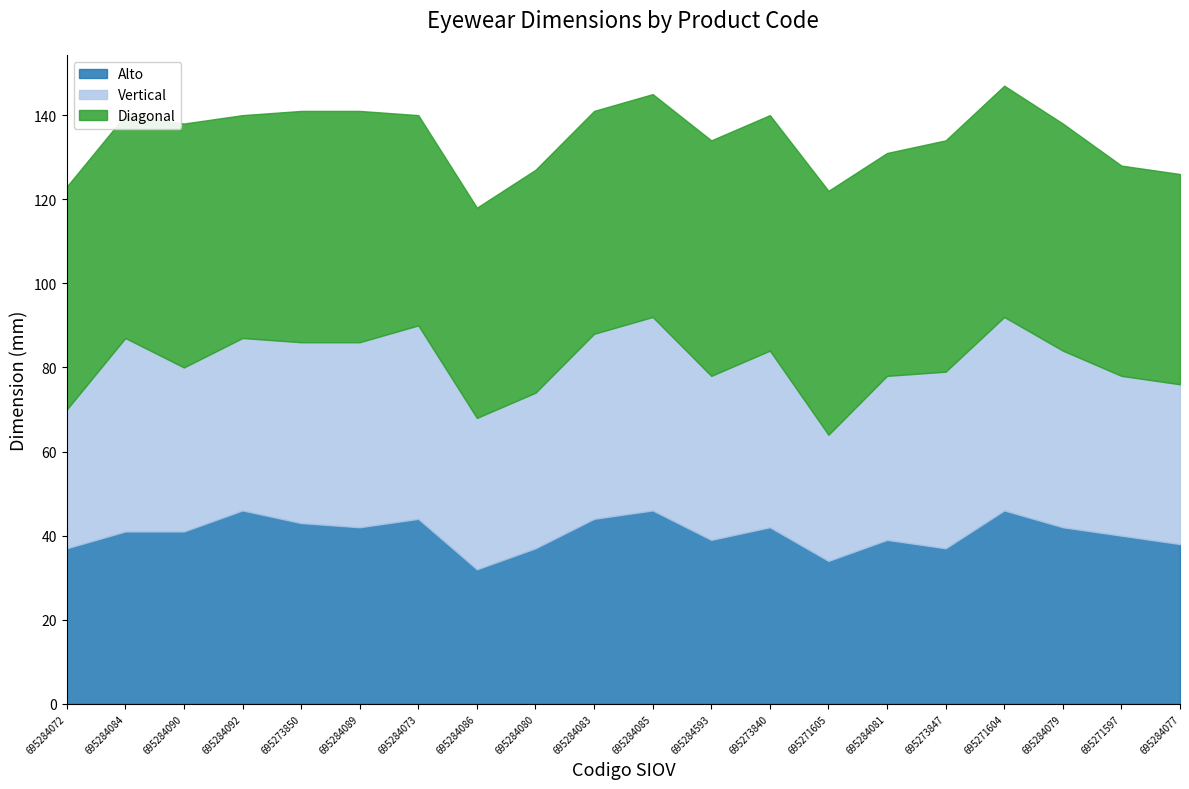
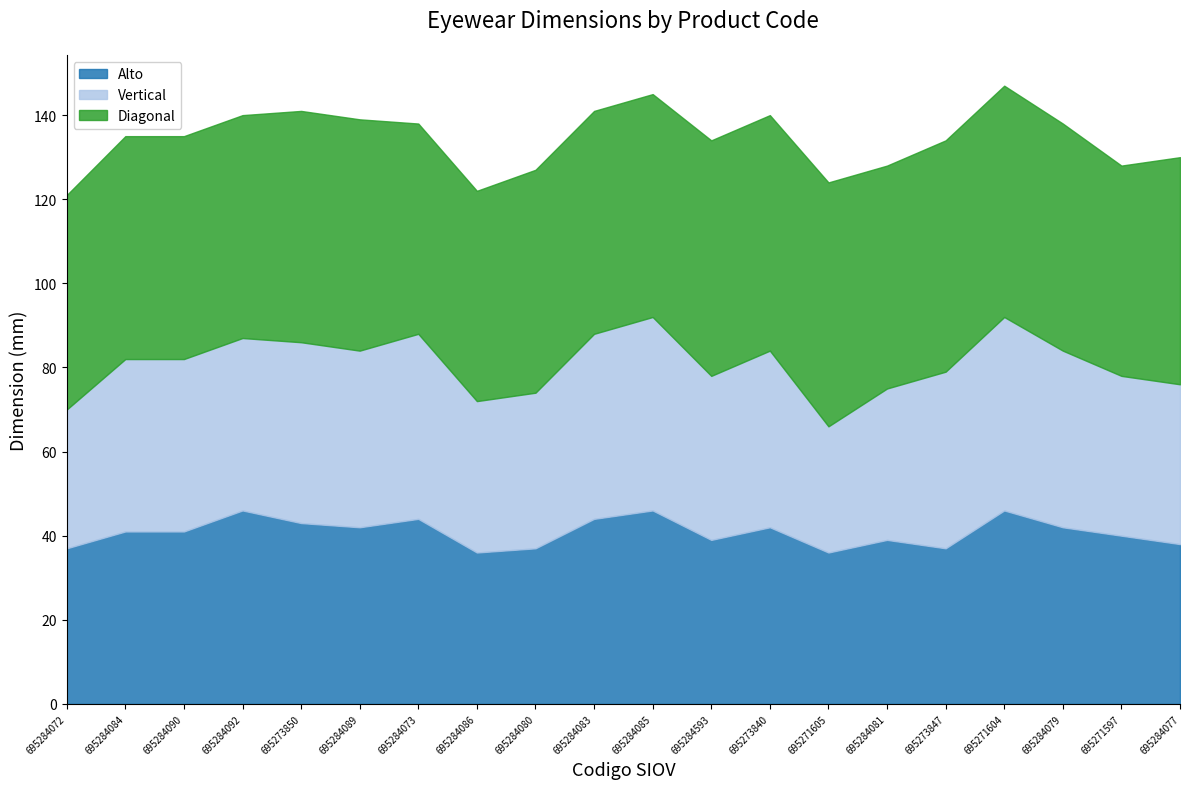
Diagonal, 695284072: 53 -> 51
Vertical, 695284084: 46 -> 41
Vertical, 695284090: 39 -> 41
Diagonal, 695284090: 58 -> 53
Vertical, 695284089: 44 -> 42
Vertical, 695284073: 46 -> 44
Alto, 695284086: 32 -> 36
Alto, 695271605: 34 -> 36
Vertical, 695284081: 39 -> 36
Diagonal, 695284077: 50 -> 54
